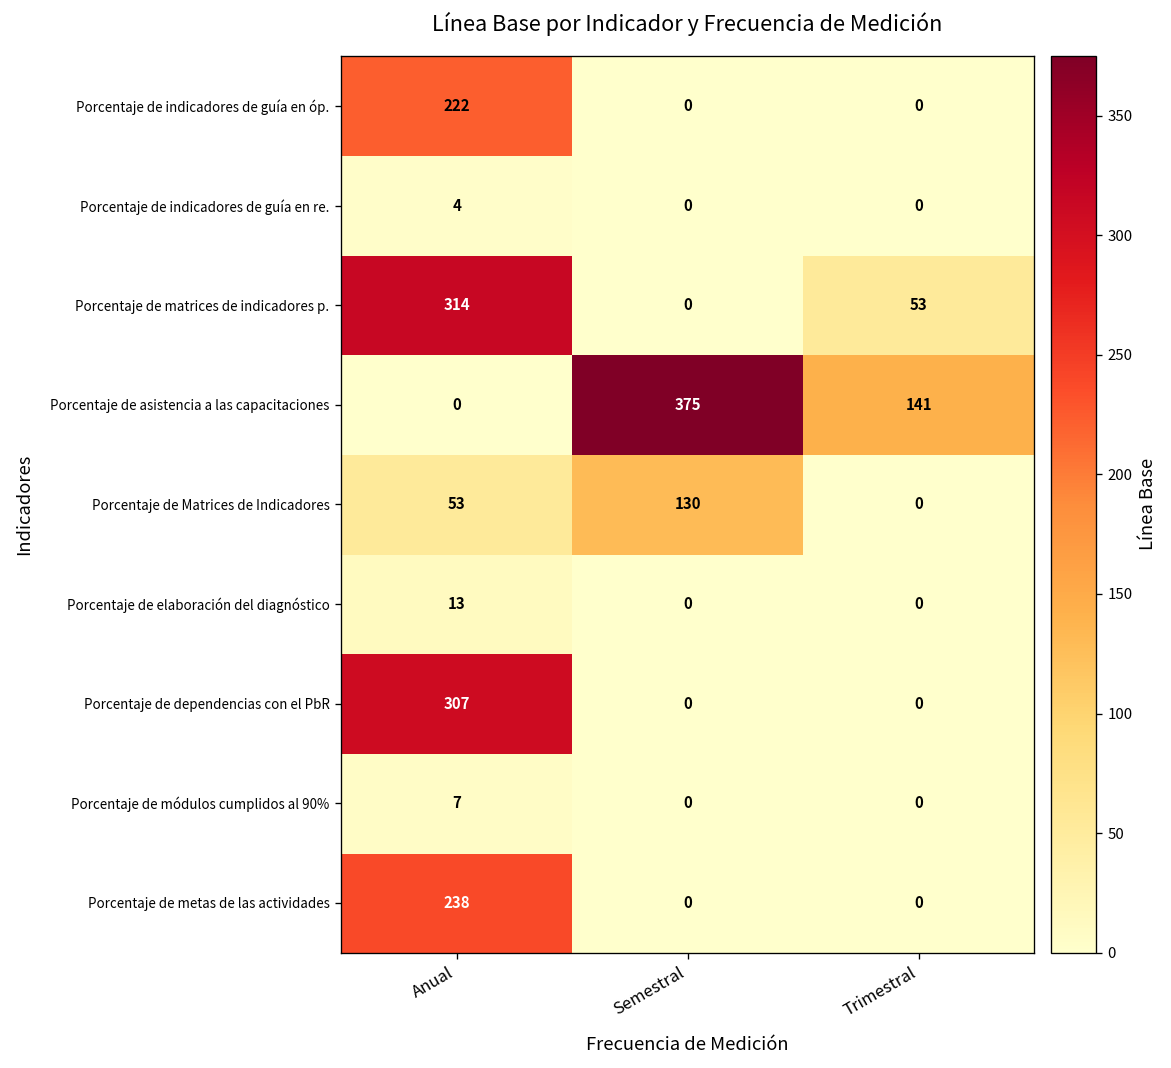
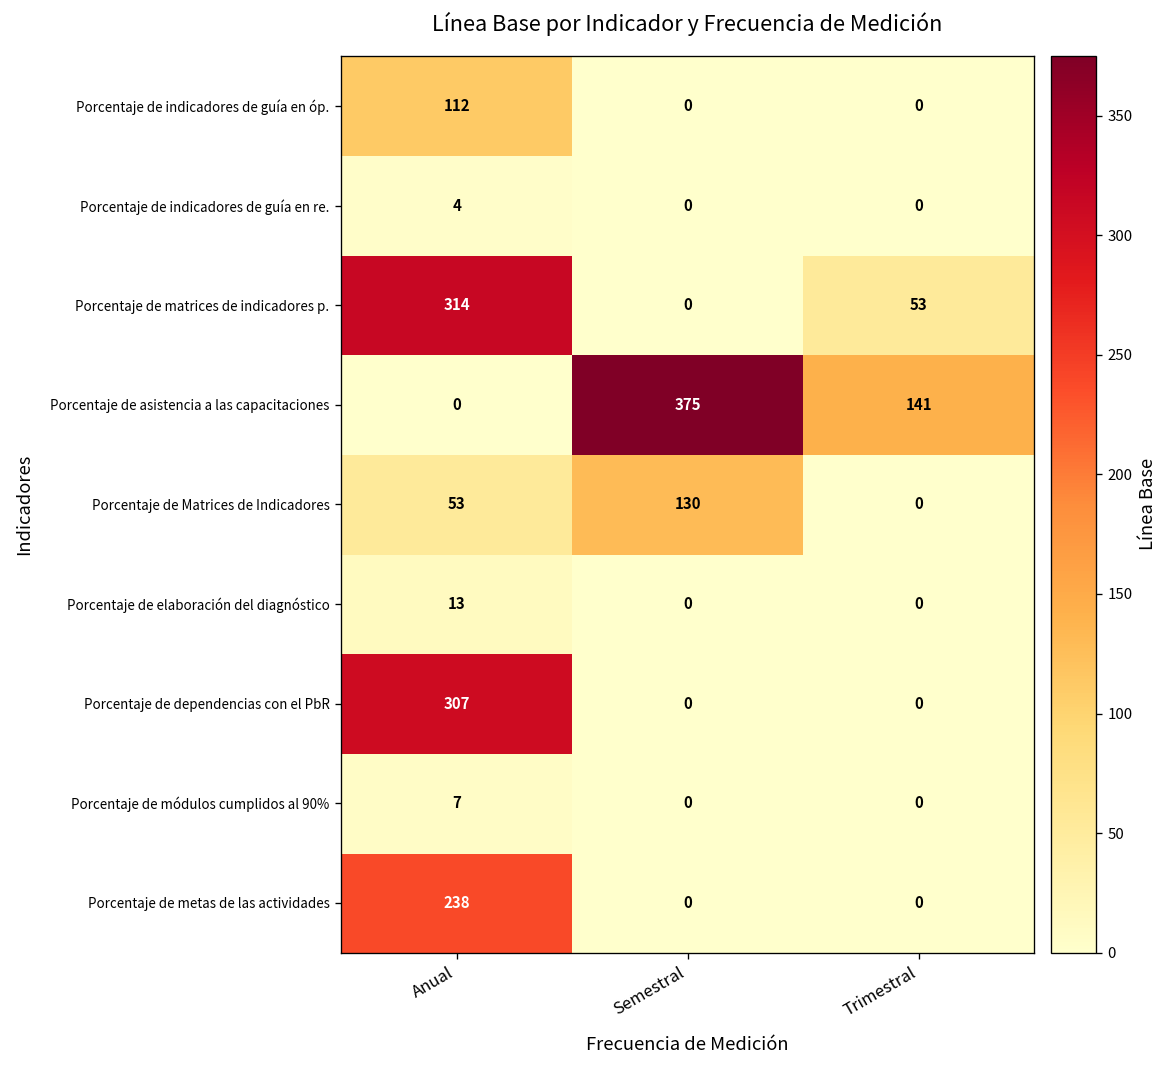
Porcentaje de indicadores de guía en óp., Anual: 222 -> 112
